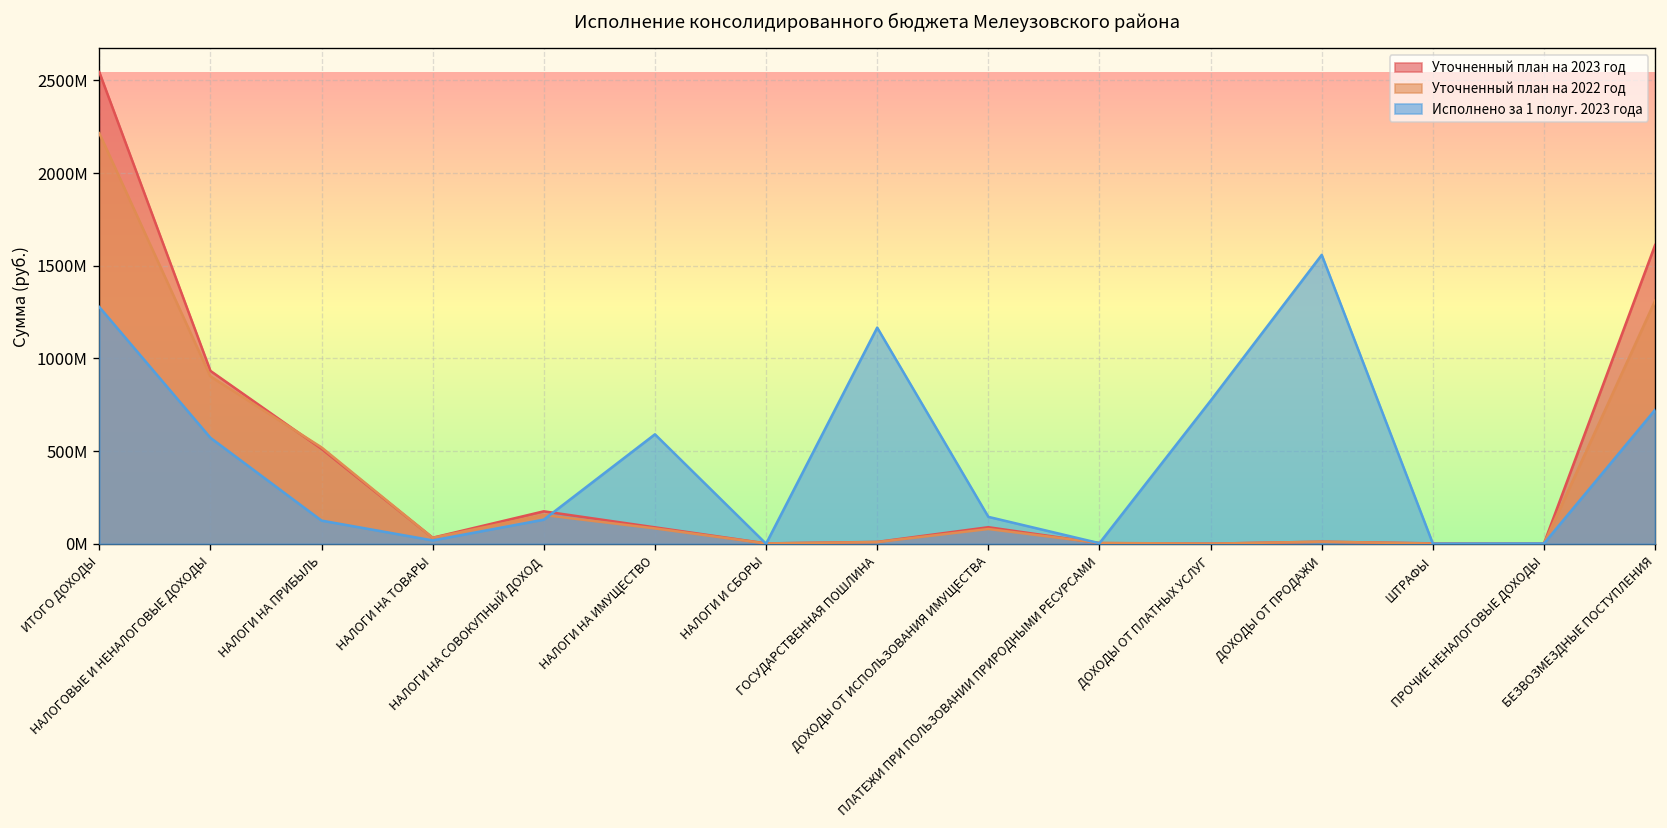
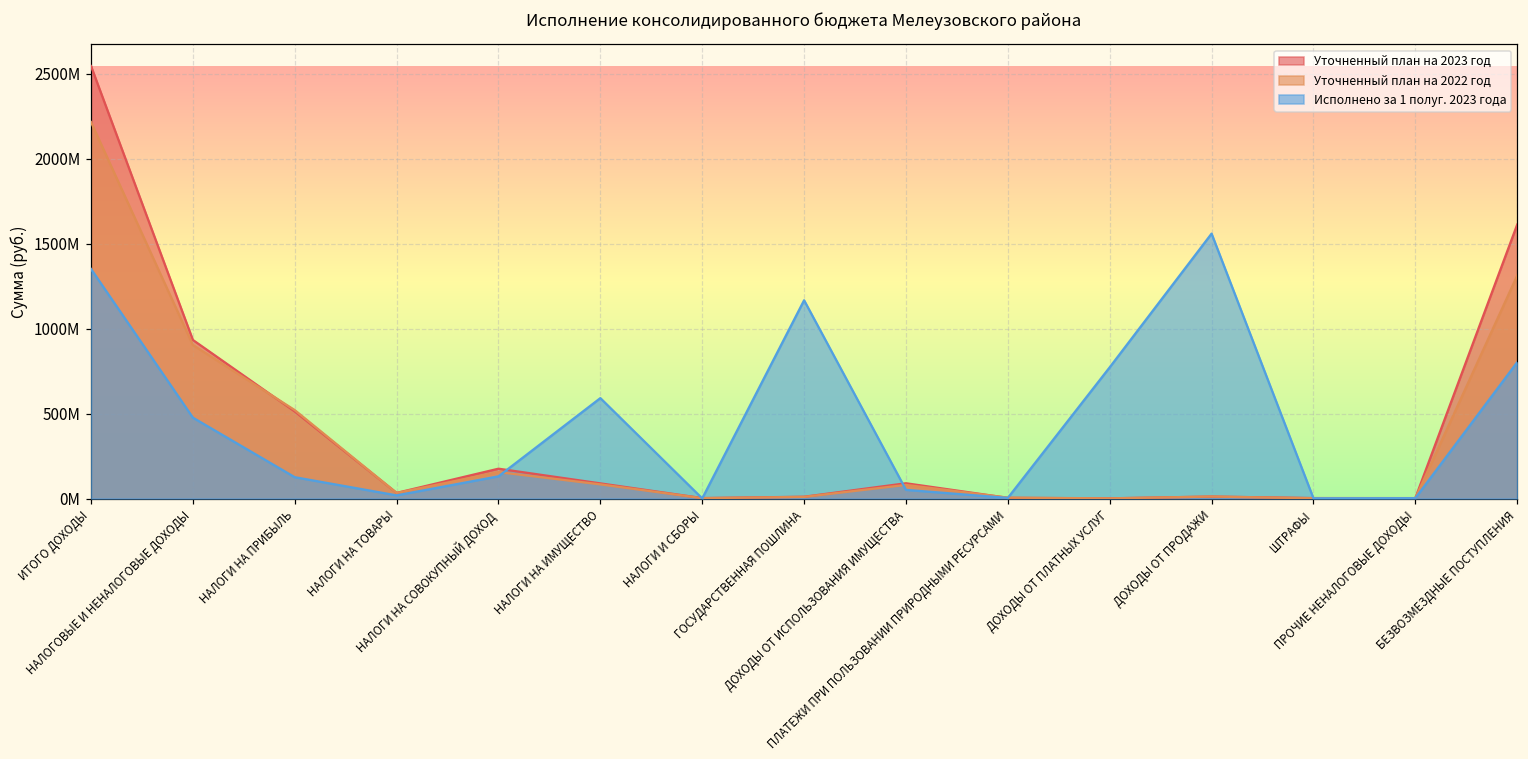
Исполнено за 1 полуг. 2023 года, ИТОГО ДОХОДЫ: 1280000000 -> 1350000000
Исполнено за 1 полуг. 2023 года, НАЛОГОВЫЕ И НЕНАЛОГОВЫЕ ДОХОДЫ: 570000000 -> 480000000
Исполнено за 1 полуг. 2023 года, ДОХОДЫ ОТ ИСПОЛЬЗОВАНИЯ ИМУЩЕСТВА: 150000000 -> 50000000
Исполнено за 1 полуг. 2023 года, БЕЗВОЗМЕЗДНЫЕ ПОСТУПЛЕНИЯ: 720000000 -> 800000000
